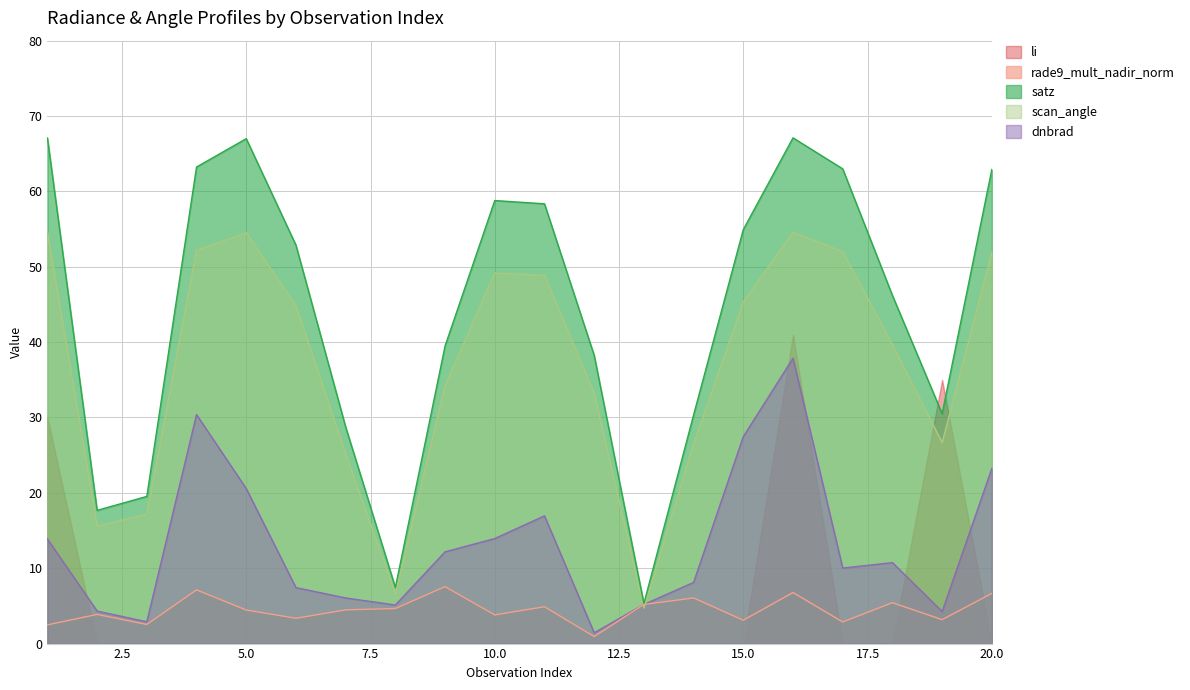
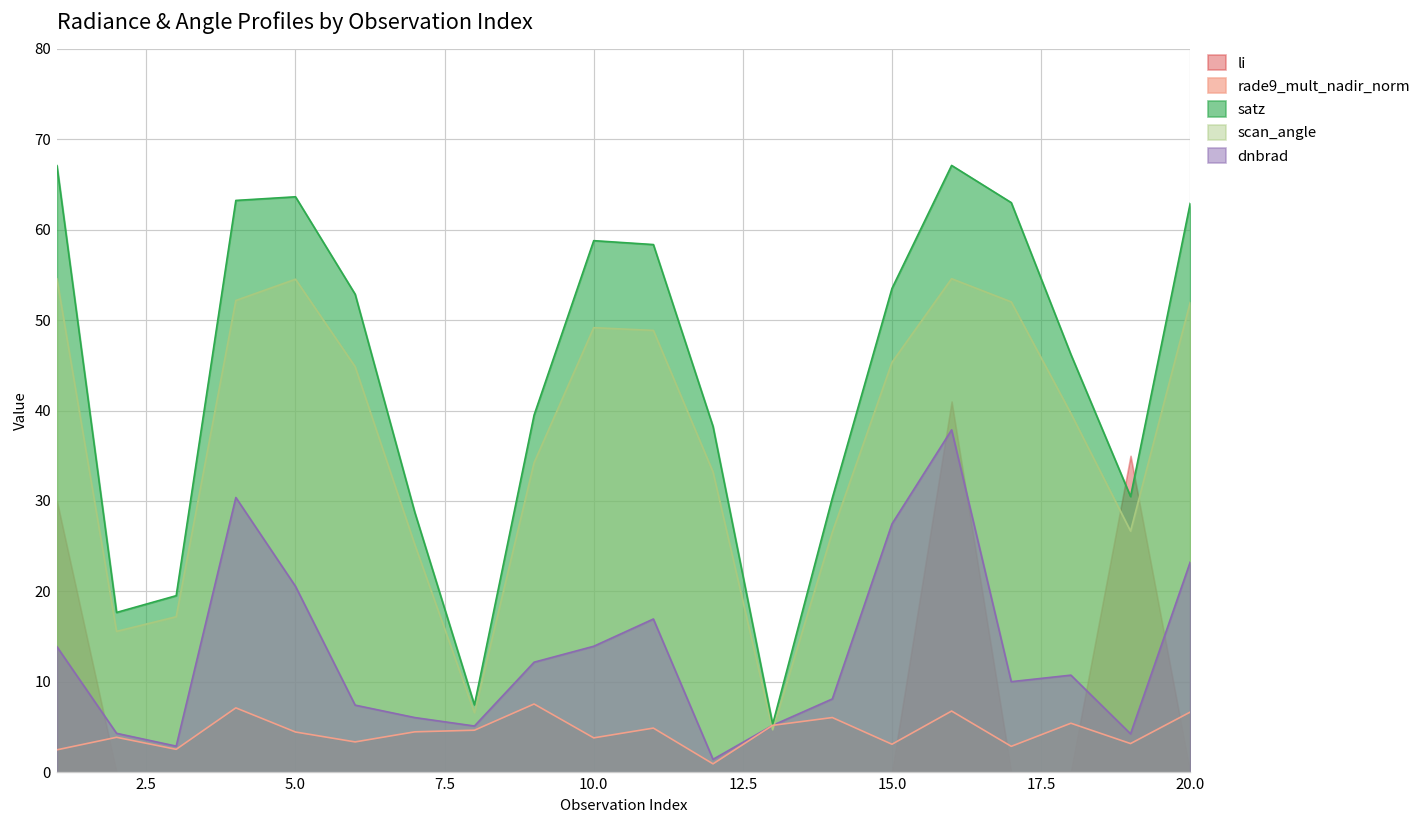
satz, 5.0: 67 -> 64
satz, 15.0: 55 -> 54
